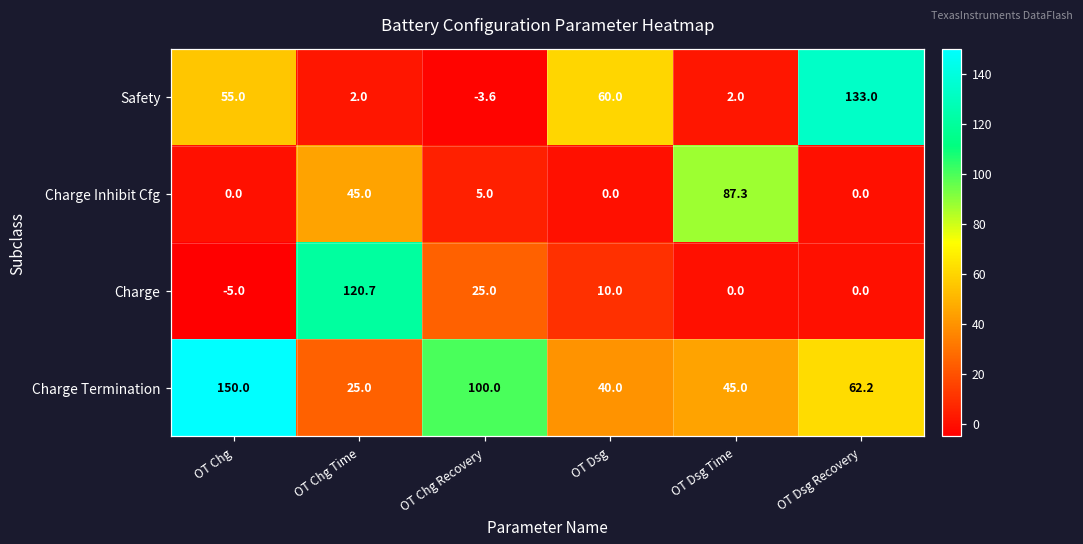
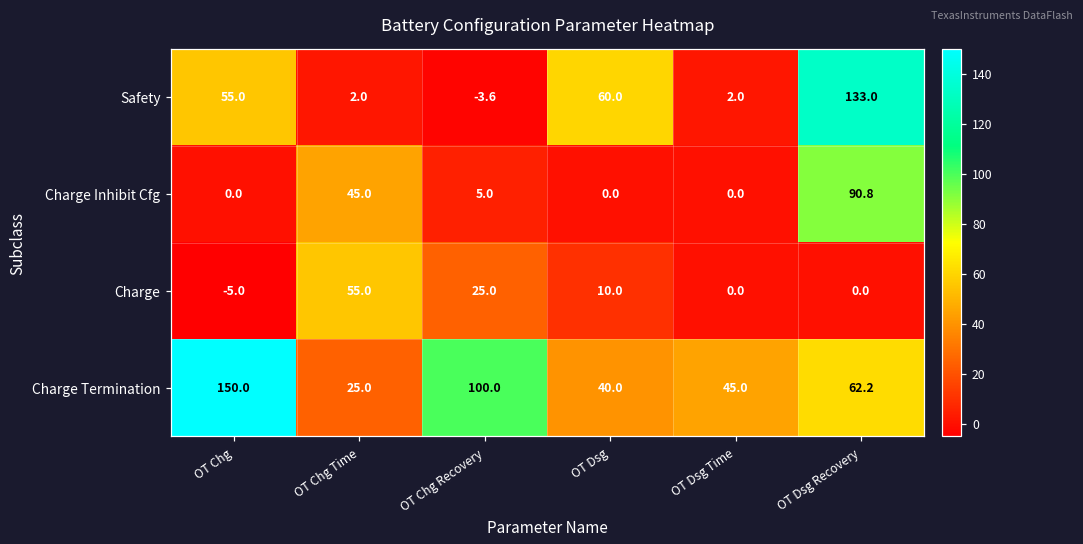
Charge Inhibit Cfg, OT Dsg Time: 87.3 -> 0.0
Charge Inhibit Cfg, OT Dsg Recovery: 0.0 -> 90.8
Charge, OT Chg Time: 120.7 -> 55.0
